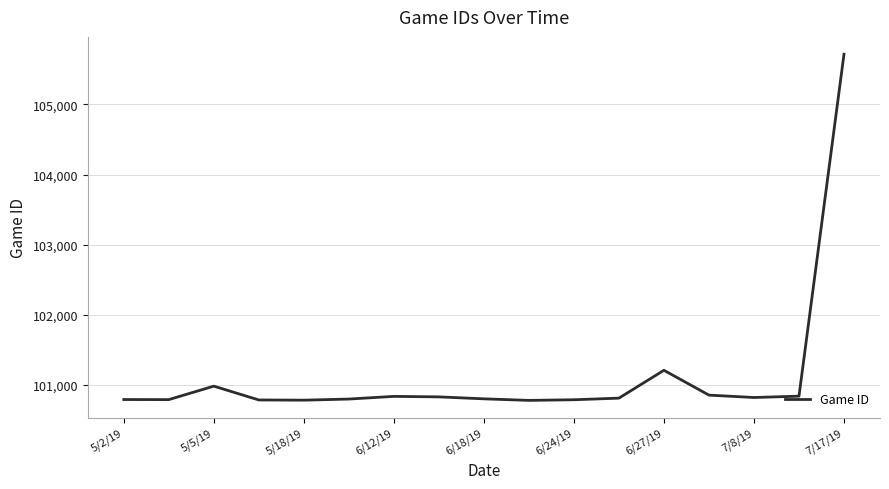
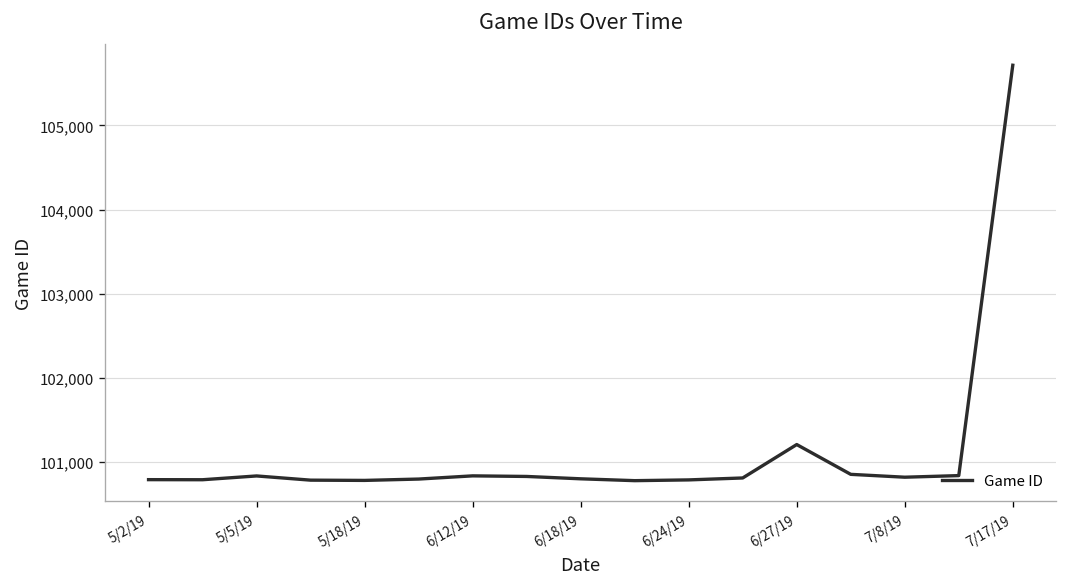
5/5/19: 101,000 -> 100,800
